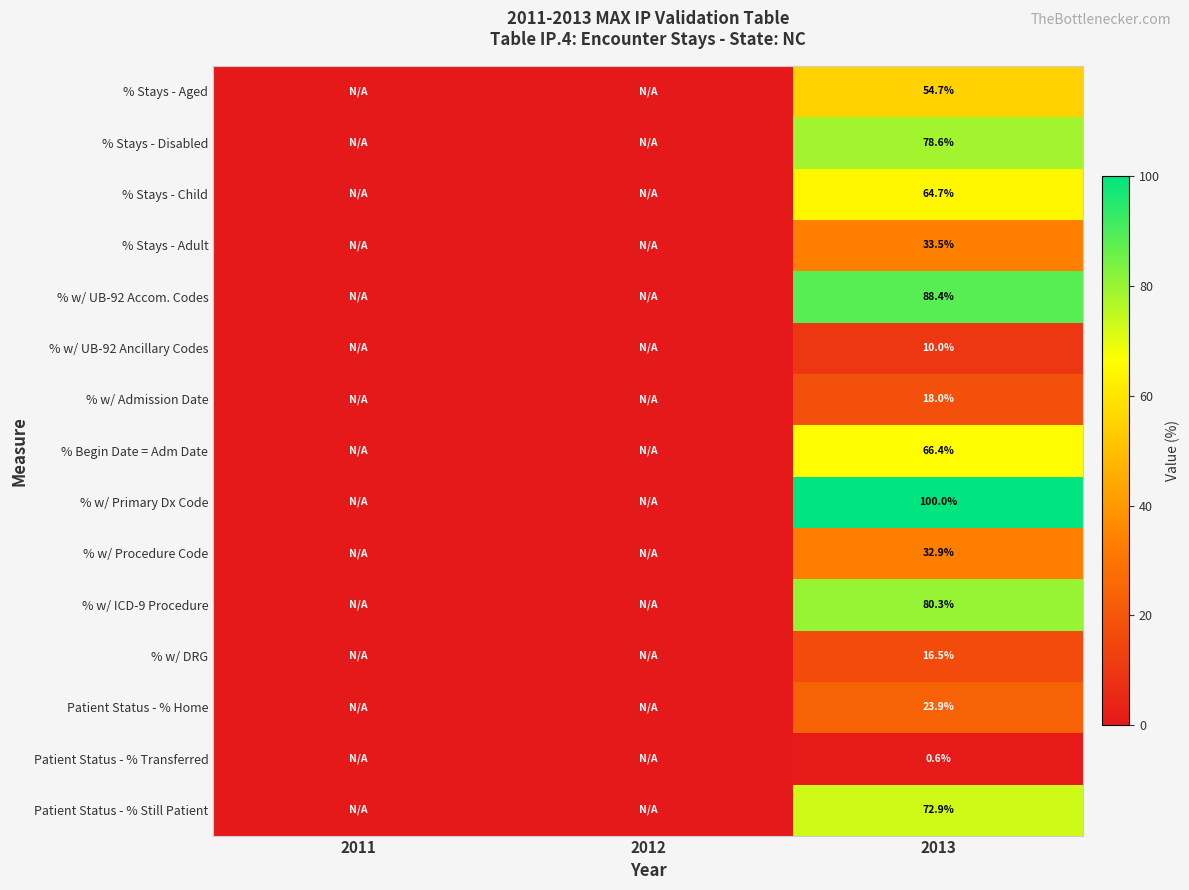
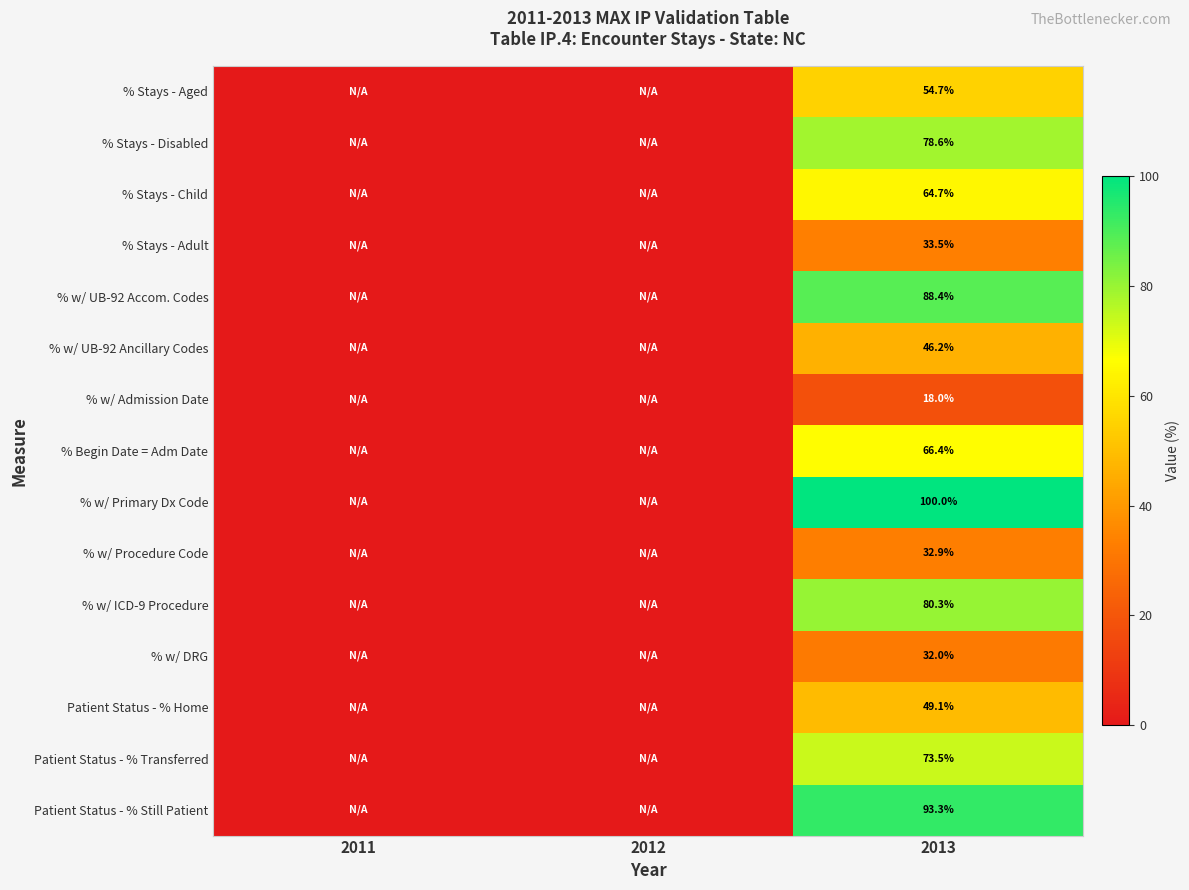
% w/ UB-92 Ancillary Codes, 2013: 10.0% -> 46.2%
% w/ DRG, 2013: 16.5% -> 32.0%
Patient Status - % Home, 2013: 23.9% -> 49.1%
Patient Status - % Transferred, 2013: 0.6% -> 73.5%
Patient Status - % Still Patient, 2013: 72.9% -> 93.3%
